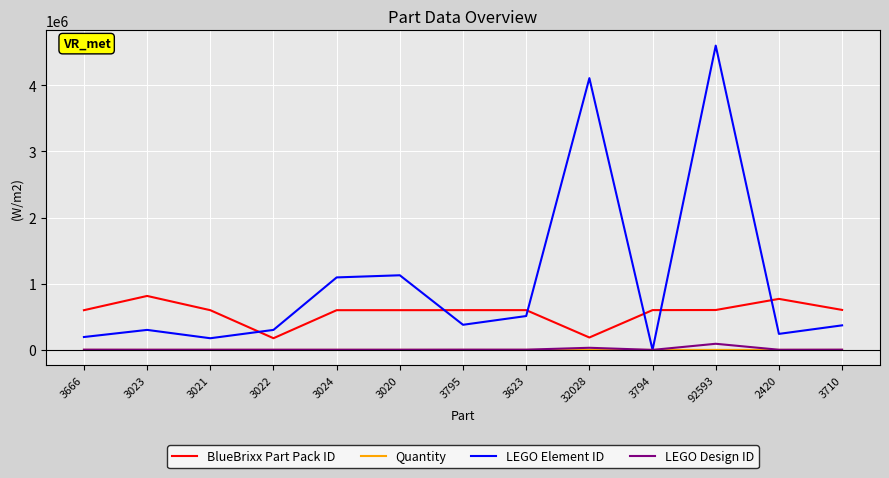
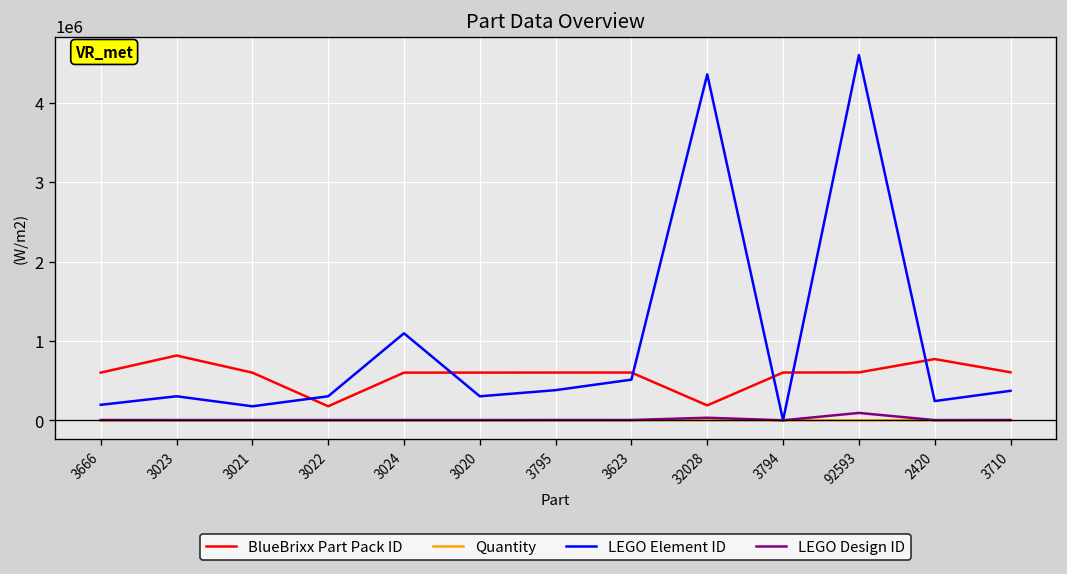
LEGO Element ID, 3020: 1100000 -> 300000
LEGO Element ID, 32028: 4100000 -> 4400000
